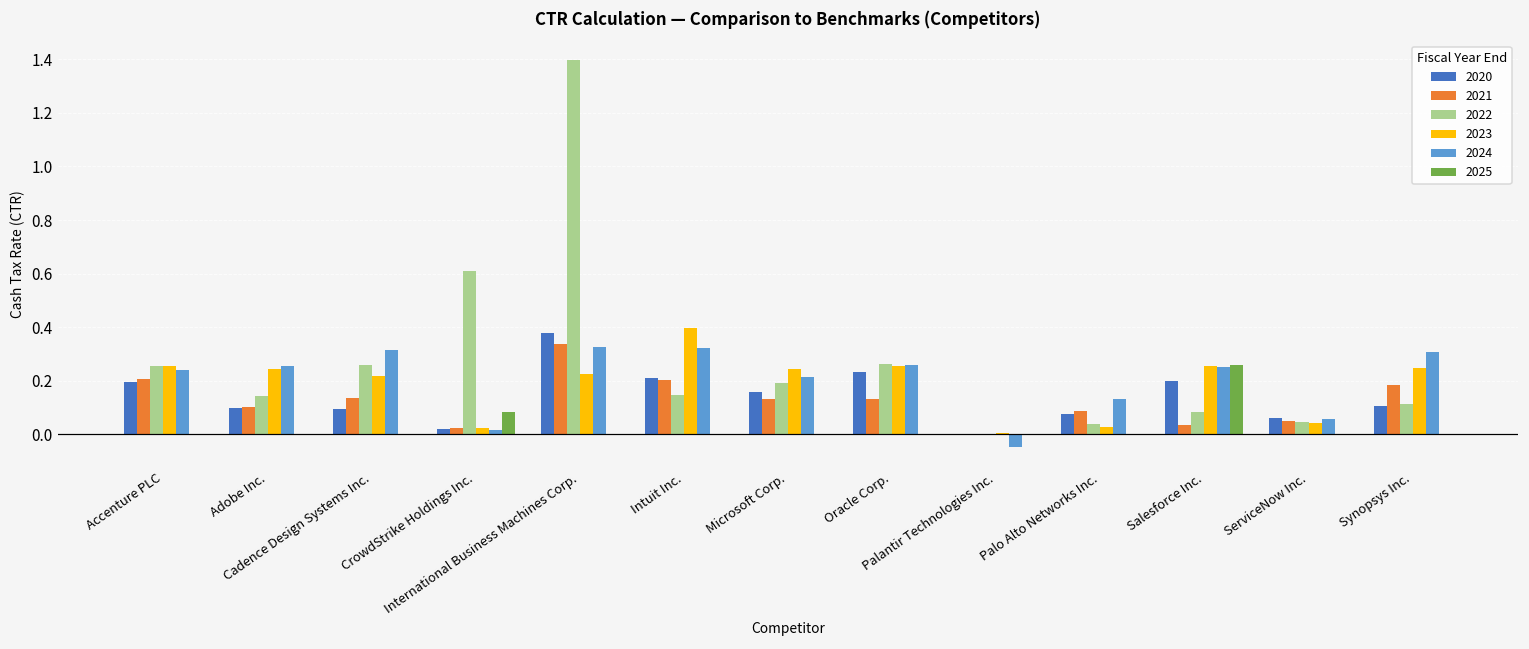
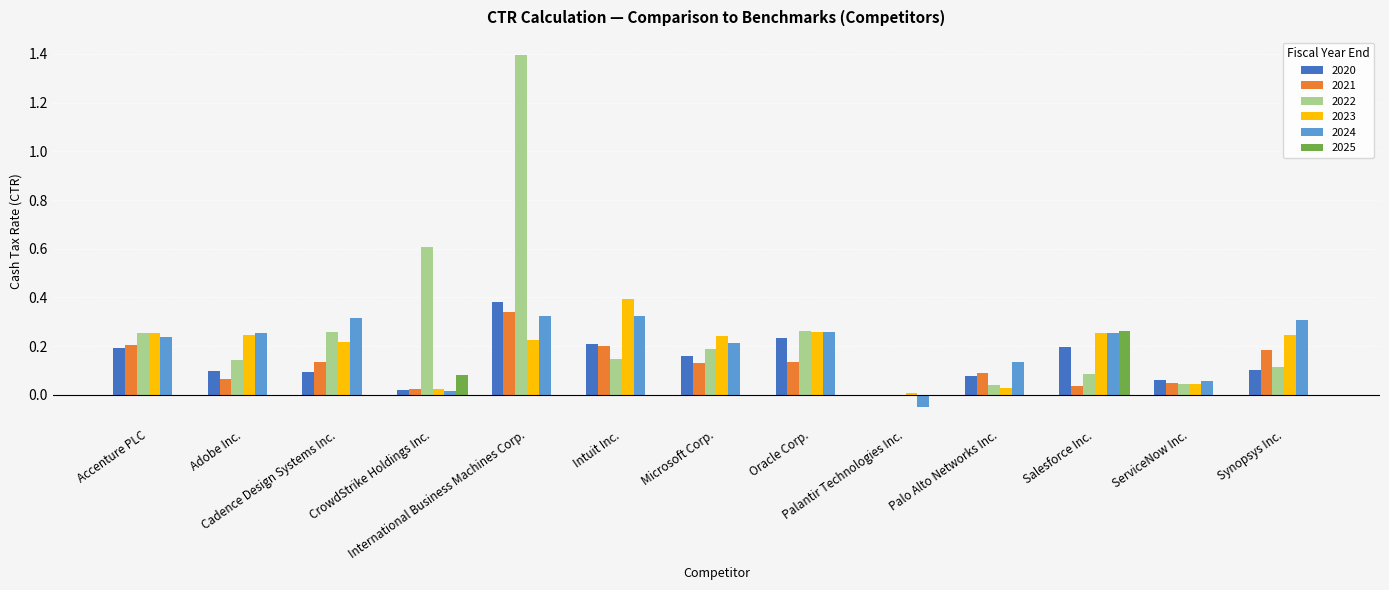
2021, Adobe Inc.: 0.10 -> 0.06
